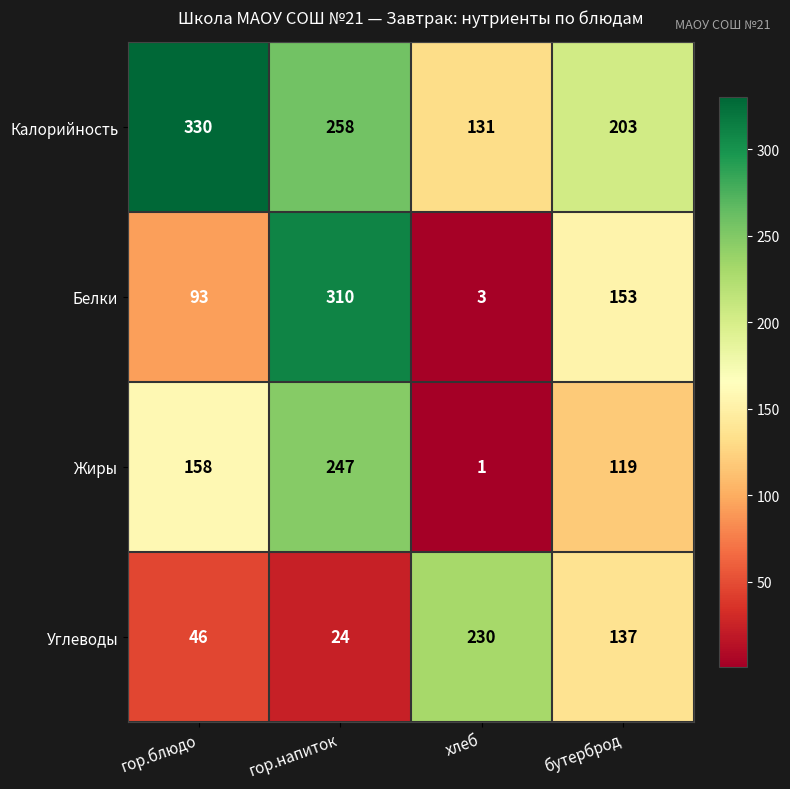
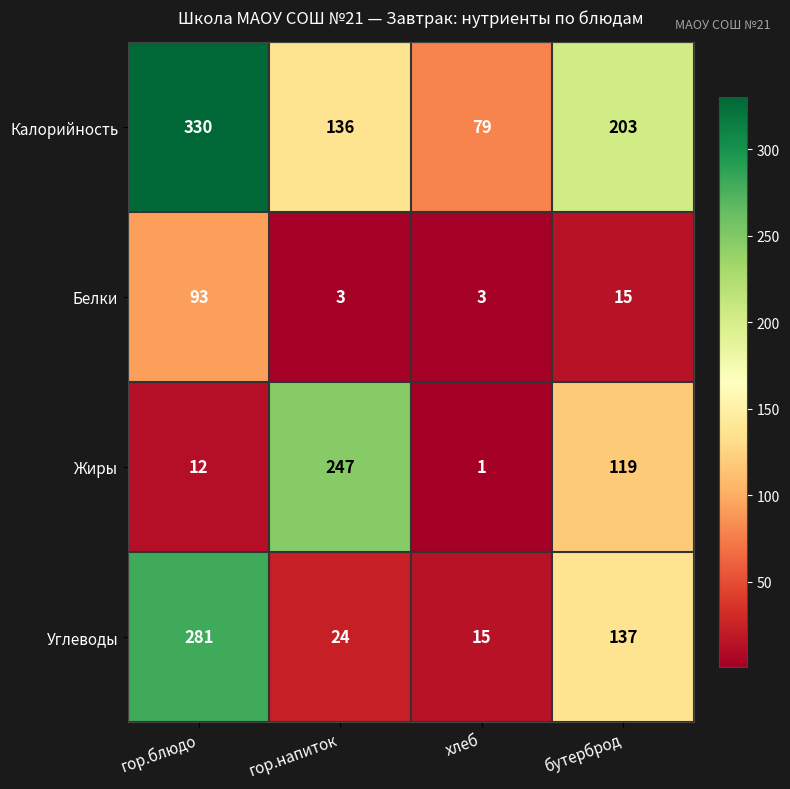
Калорийность, гор.напиток: 258 -> 136
Калорийность, хлеб: 131 -> 79
Белки, гор.напиток: 310 -> 3
Белки, бутерброд: 153 -> 15
Жиры, гор.блюдо: 158 -> 12
Углеводы, гор.блюдо: 46 -> 281
Углеводы, хлеб: 230 -> 15
